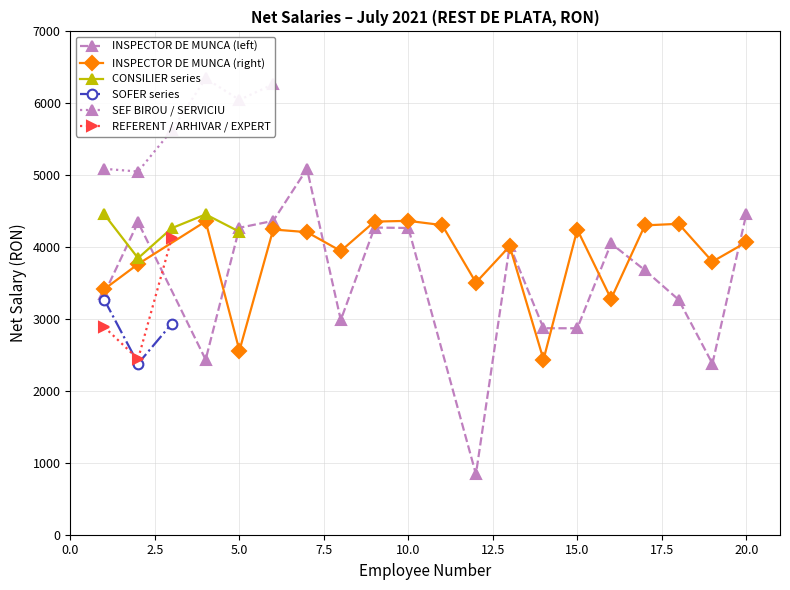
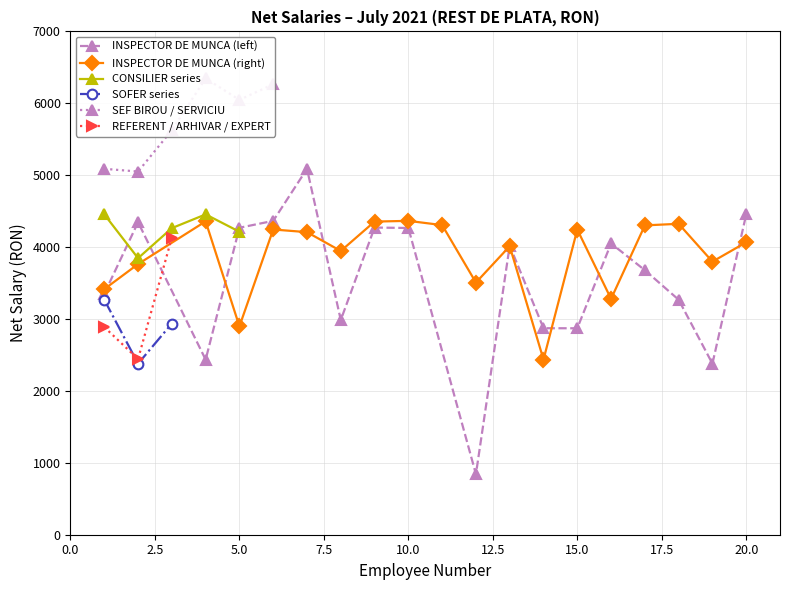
INSPECTOR DE MUNCA (right), 5.0: 2600 -> 2900
